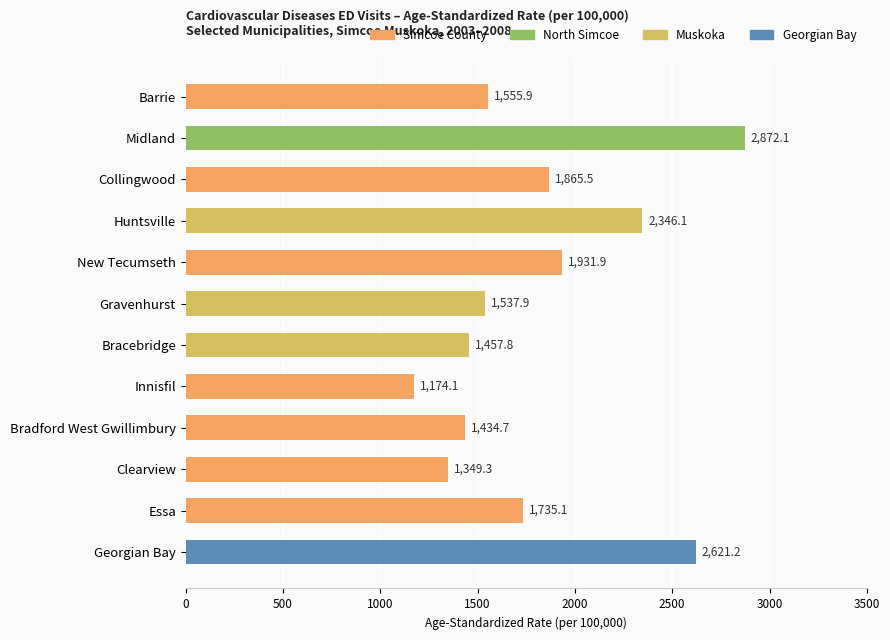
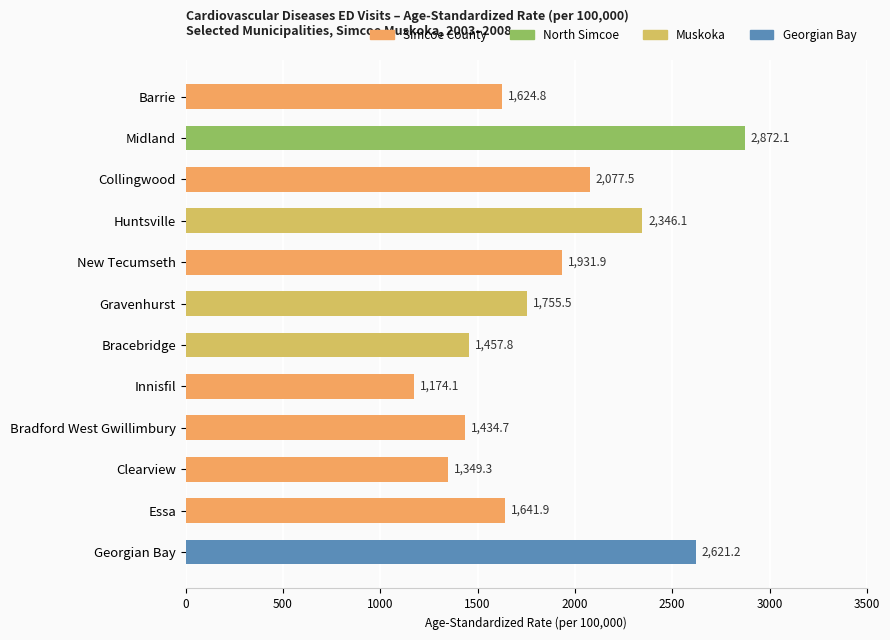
Barrie: 1,555.9 -> 1,624.8
Collingwood: 1,865.5 -> 2,077.5
Gravenhurst: 1,537.9 -> 1,755.5
Essa: 1,735.1 -> 1,641.9
